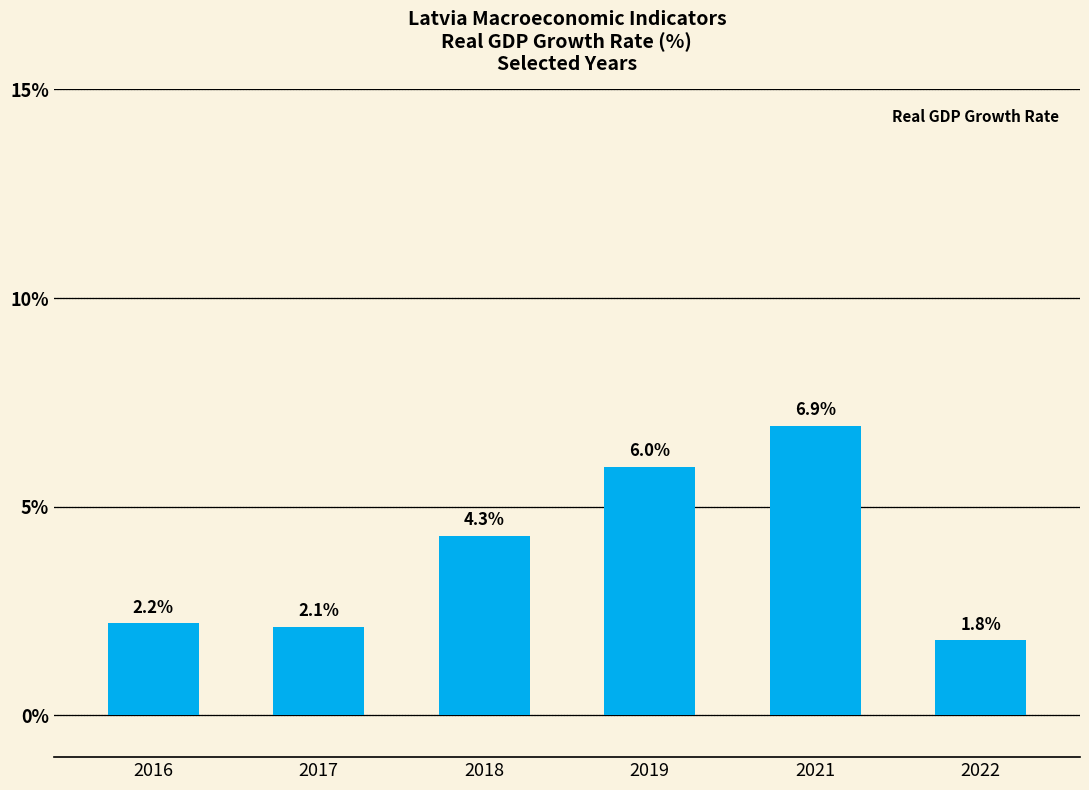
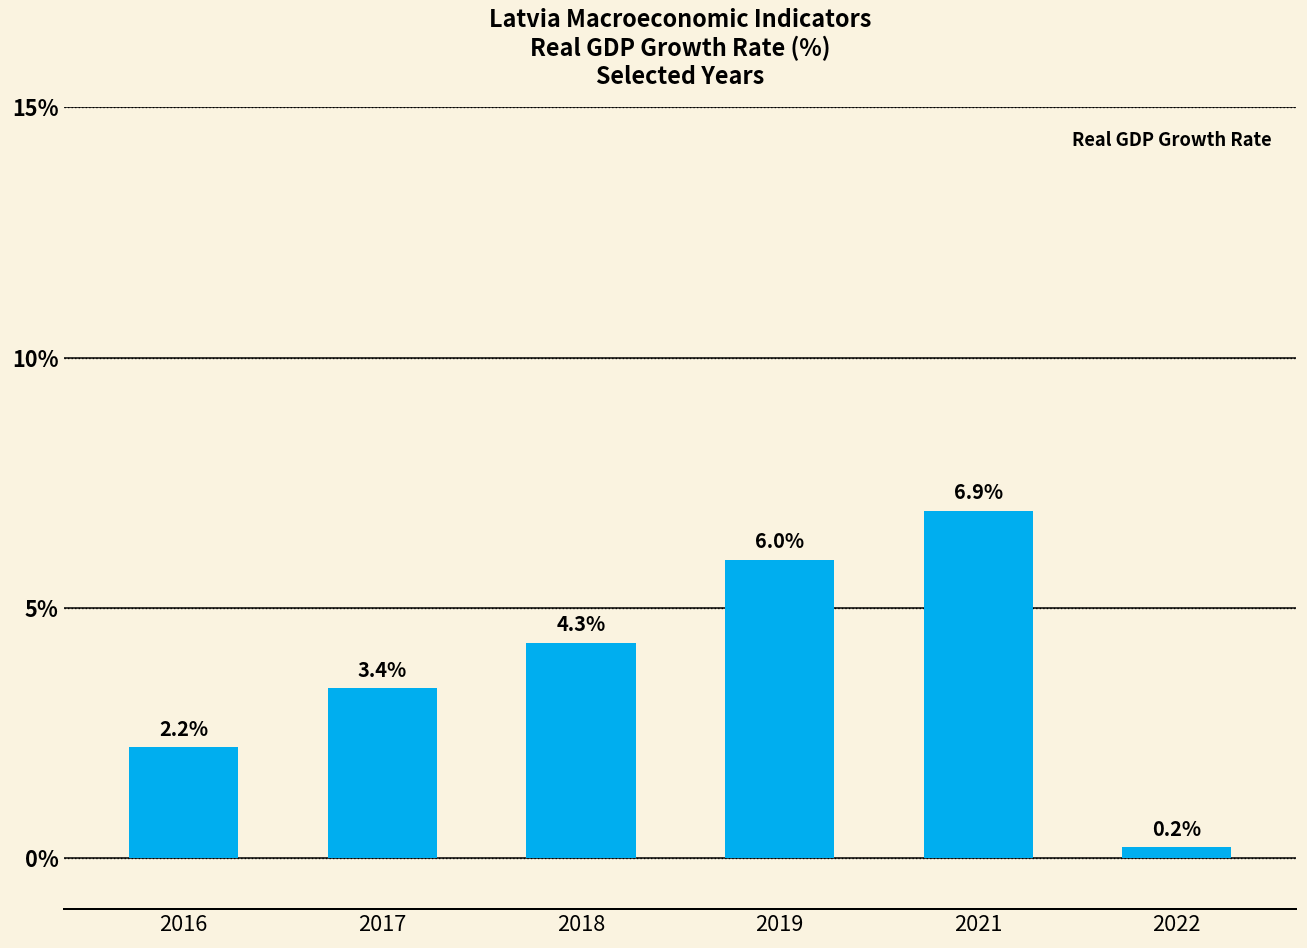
2017: 2.1% -> 3.4%
2022: 1.8% -> 0.2%
